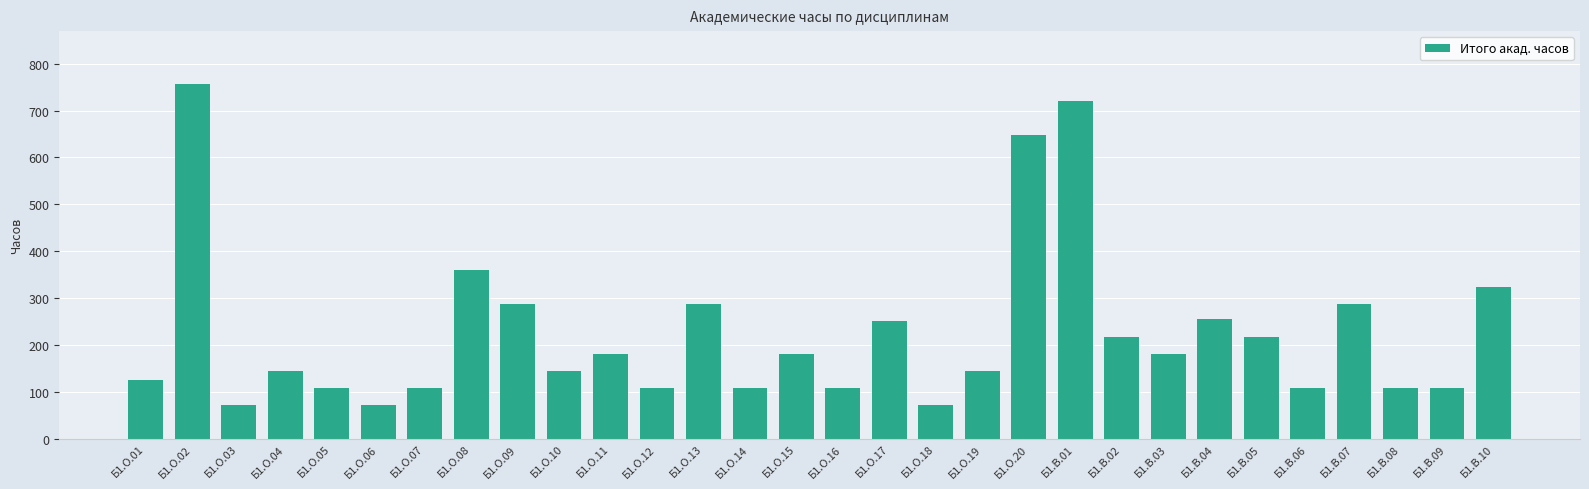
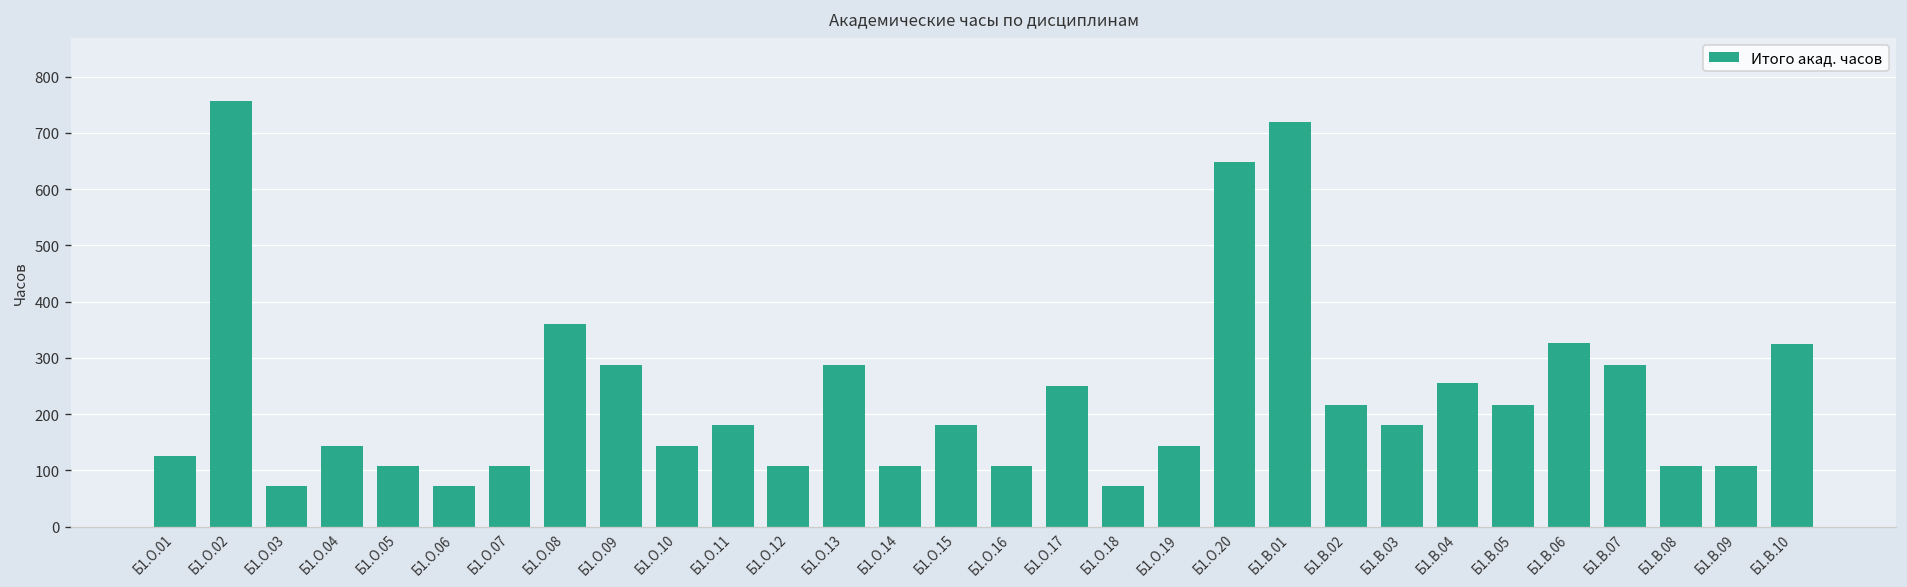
Б1.В.06: 110 -> 330
